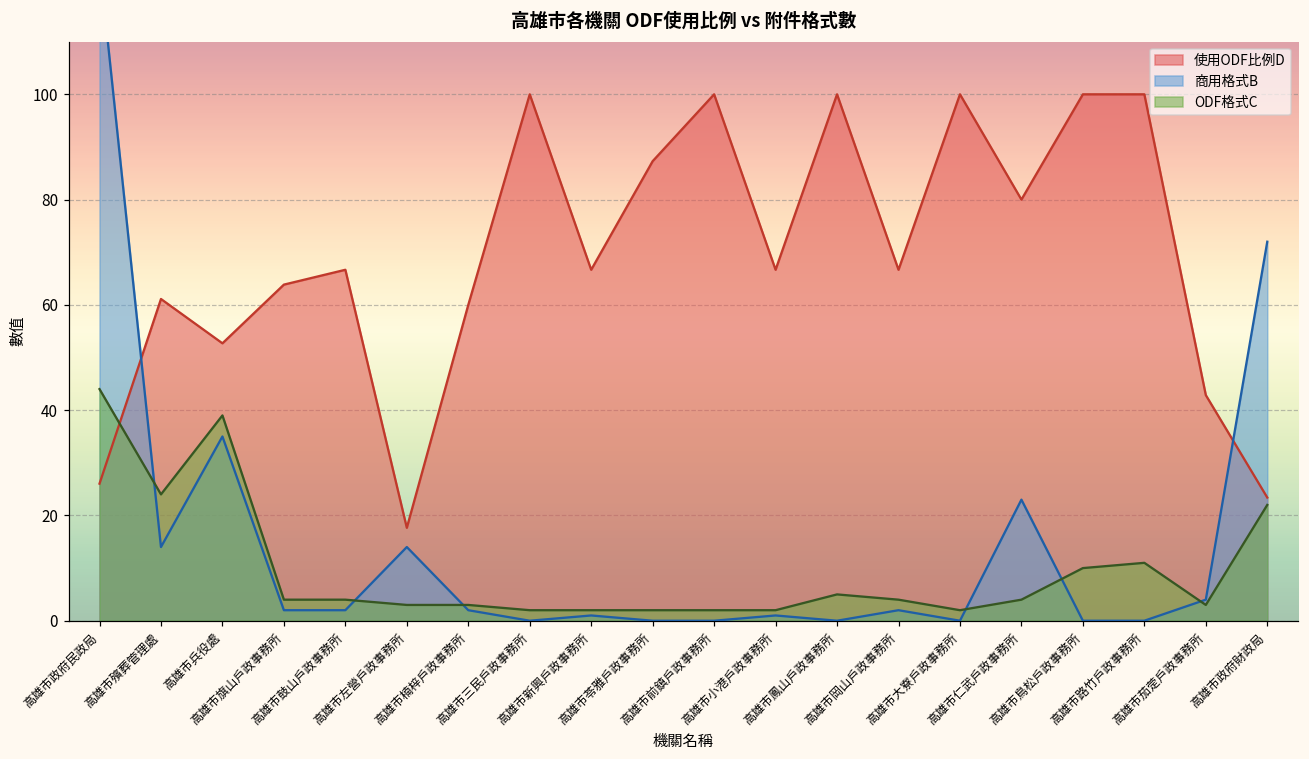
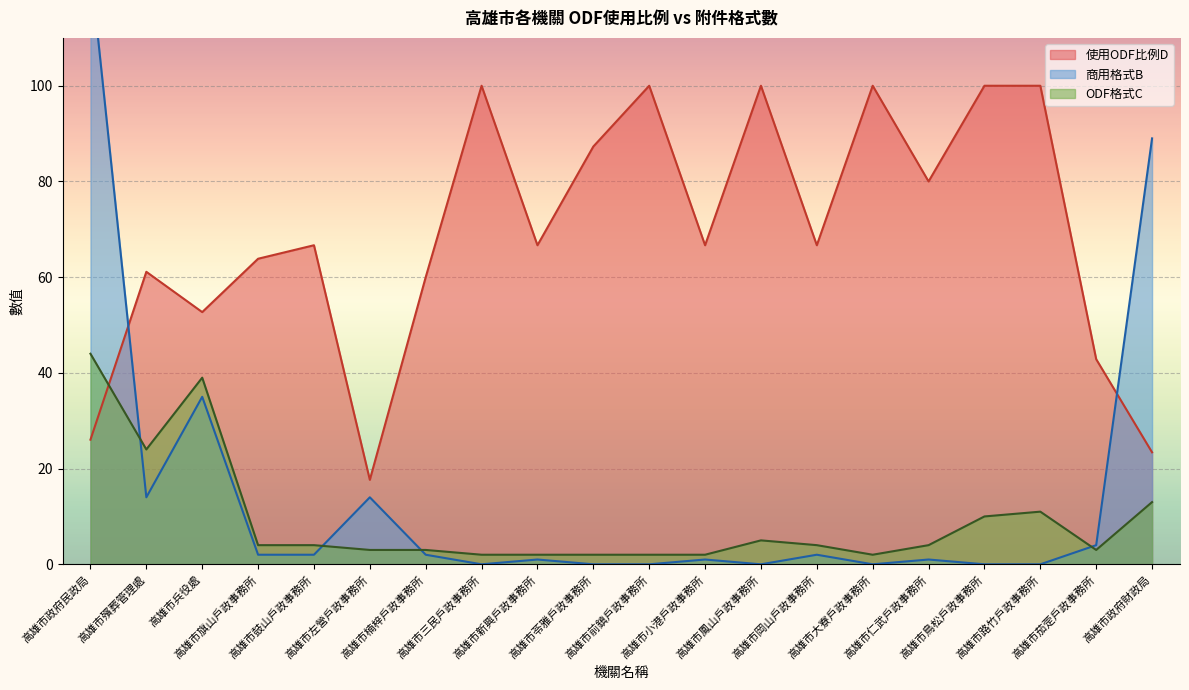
商用格式B, 高雄市仁武戶政事務所: 23 -> 1
商用格式B, 高雄市政府財政局: 72 -> 89
ODF格式C, 高雄市政府財政局: 22 -> 13
